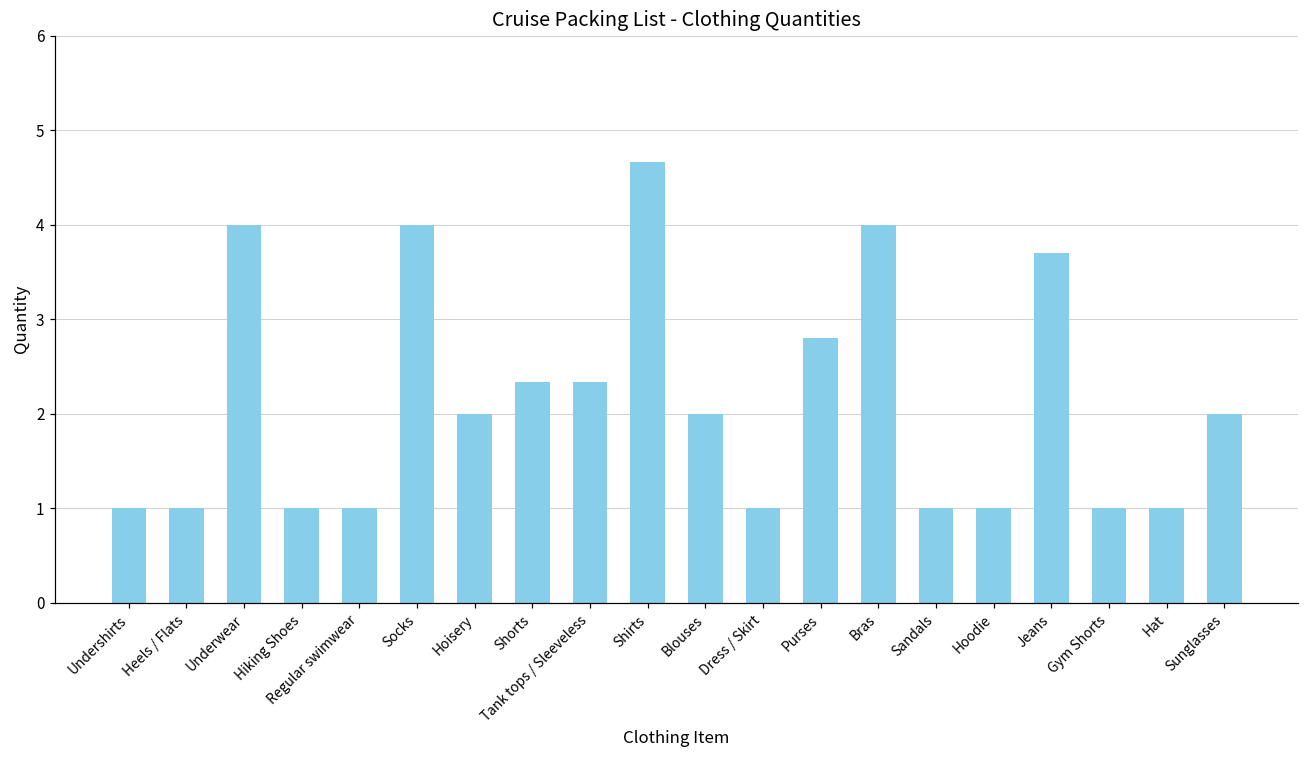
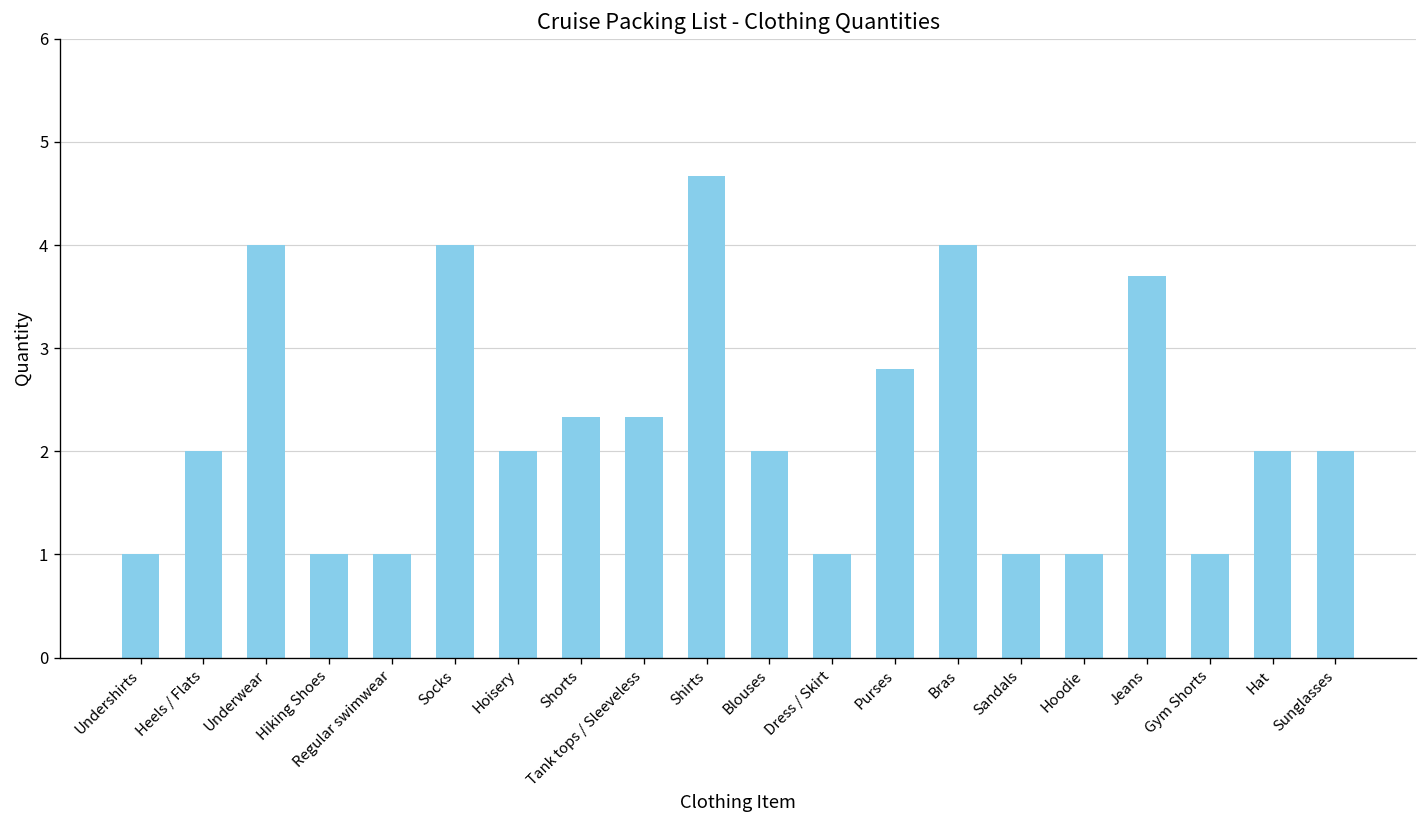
Heels / Flats: 1 -> 2
Hat: 1 -> 2
